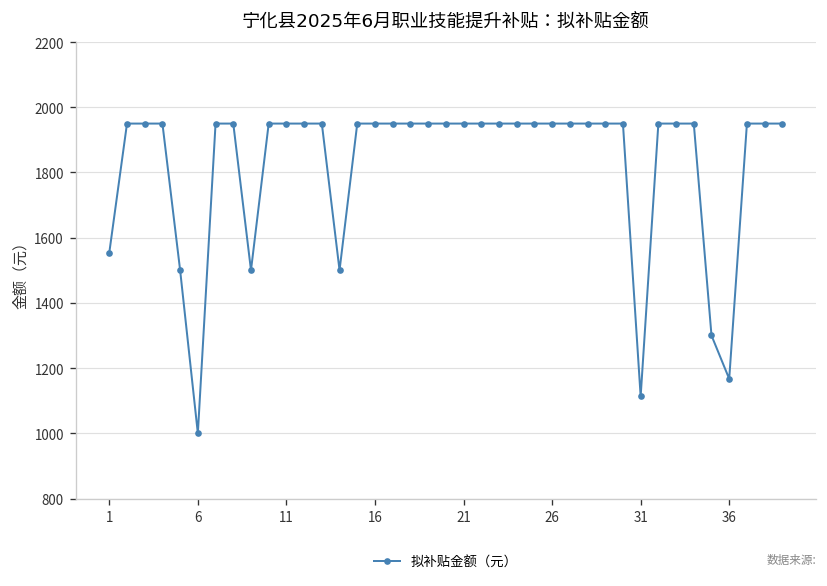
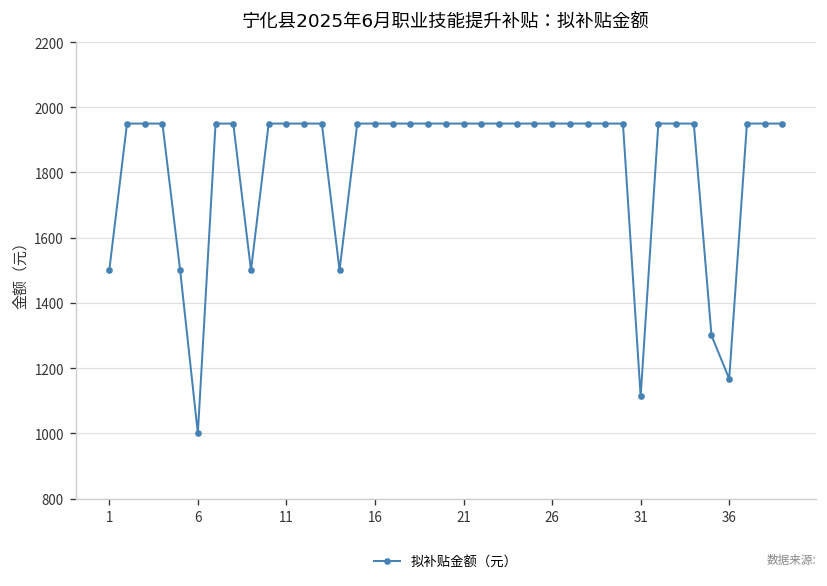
1: 1550 -> 1500
